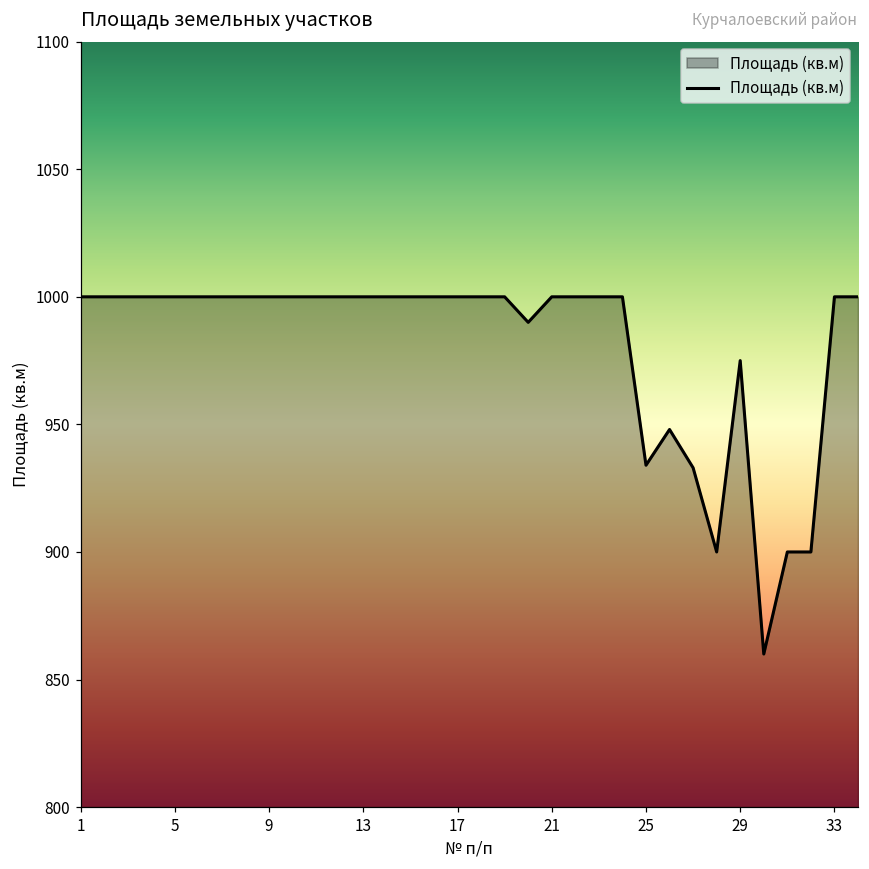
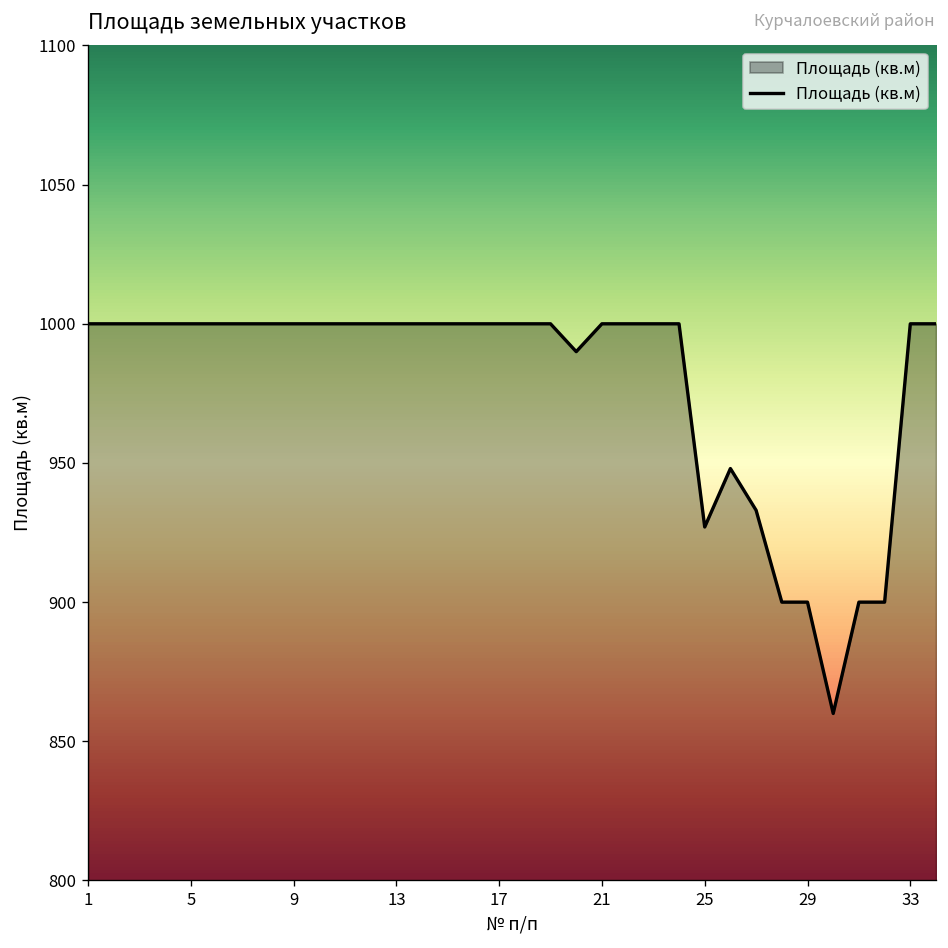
25: 934 -> 927
29: 975 -> 900
